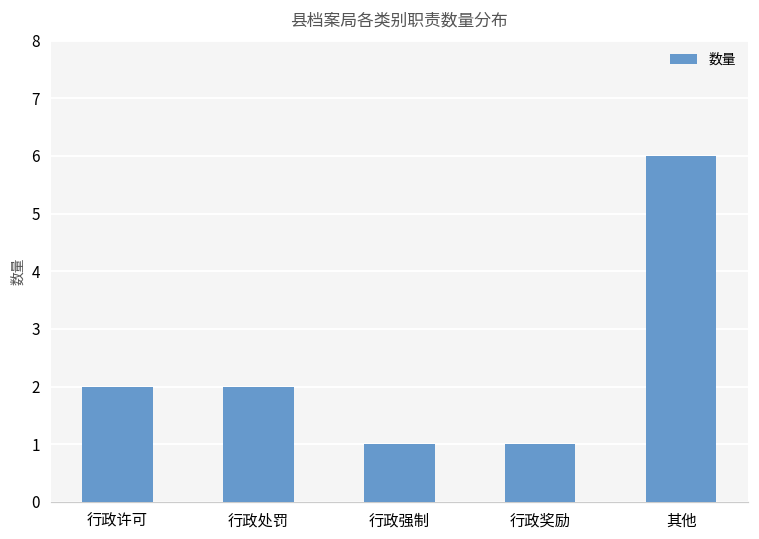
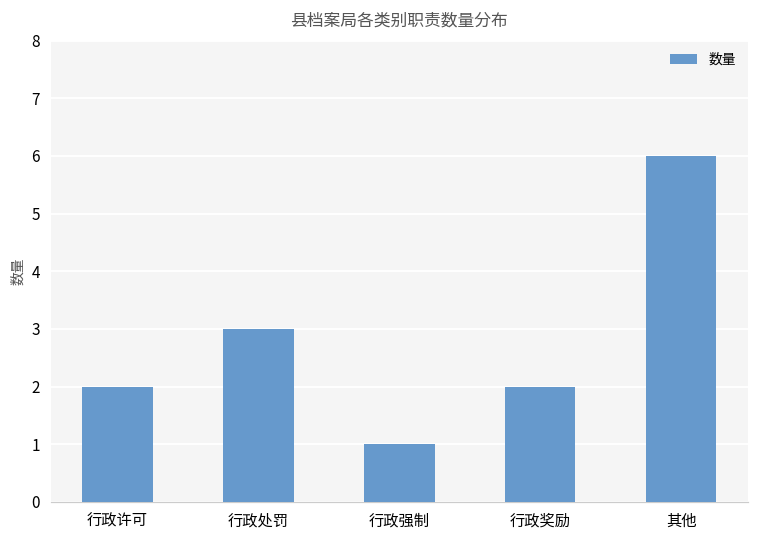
行政处罚: 2 -> 3
行政奖励: 1 -> 2
